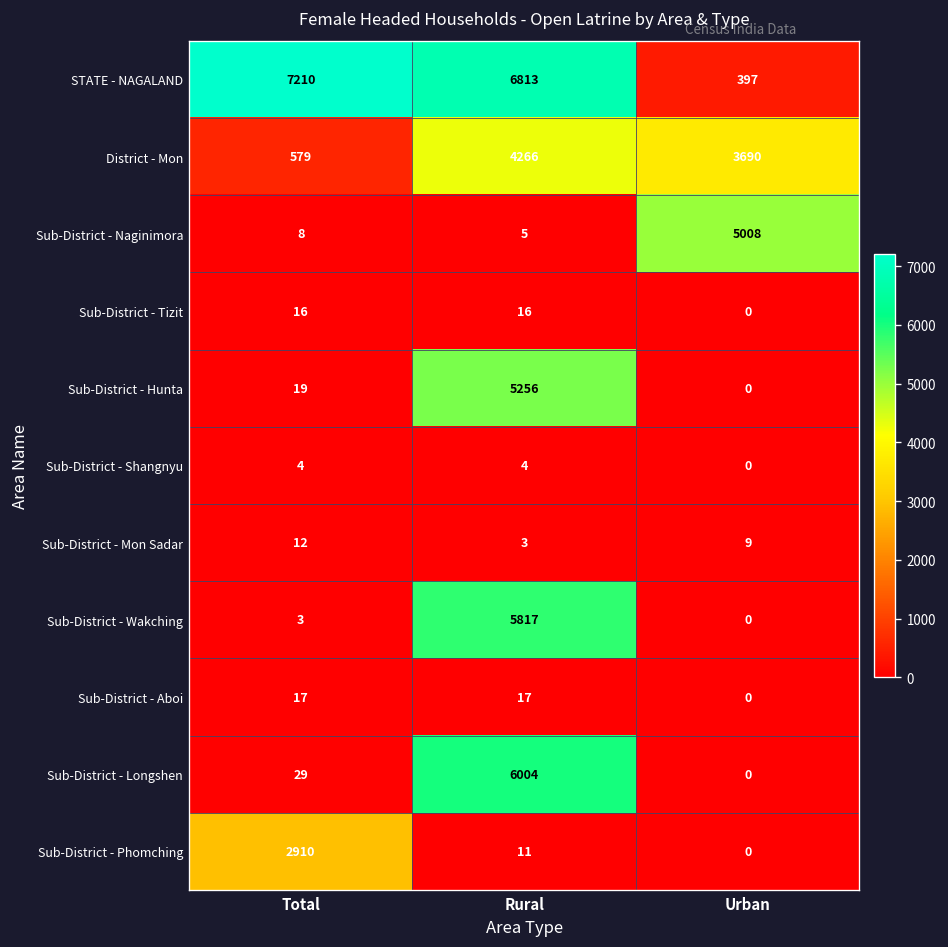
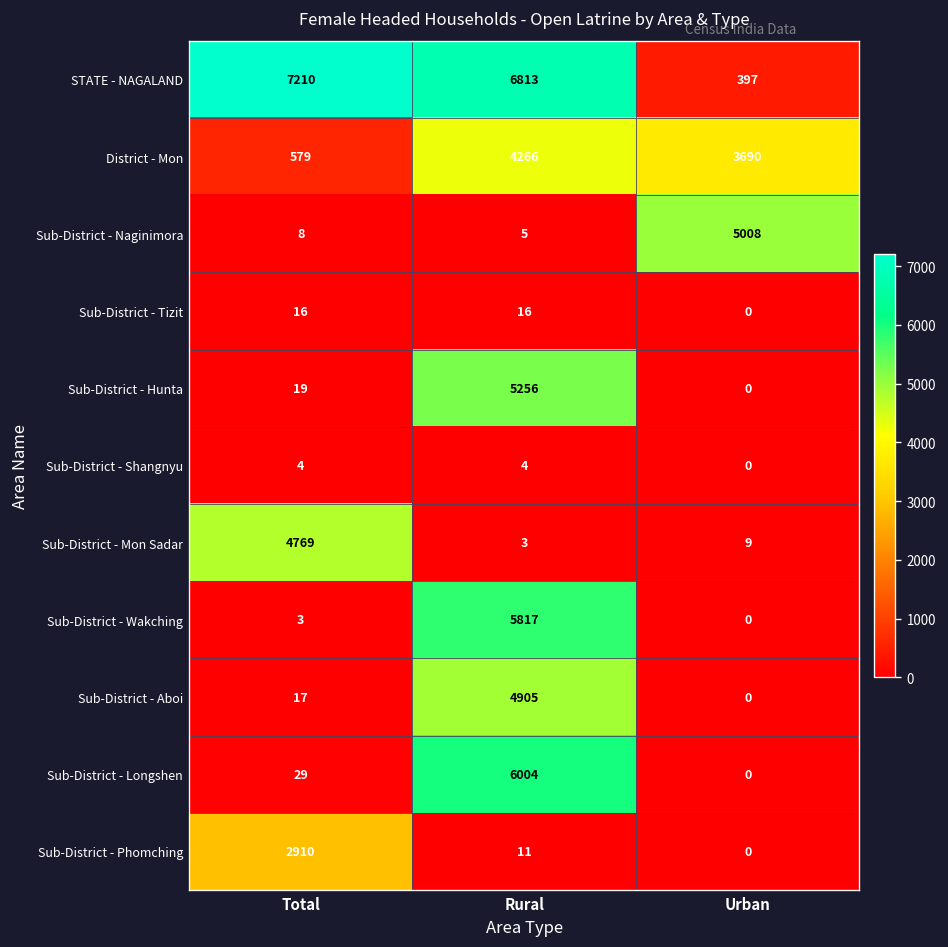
Sub-District - Mon Sadar, Total: 12 -> 4769
Sub-District - Aboi, Rural: 17 -> 4905
